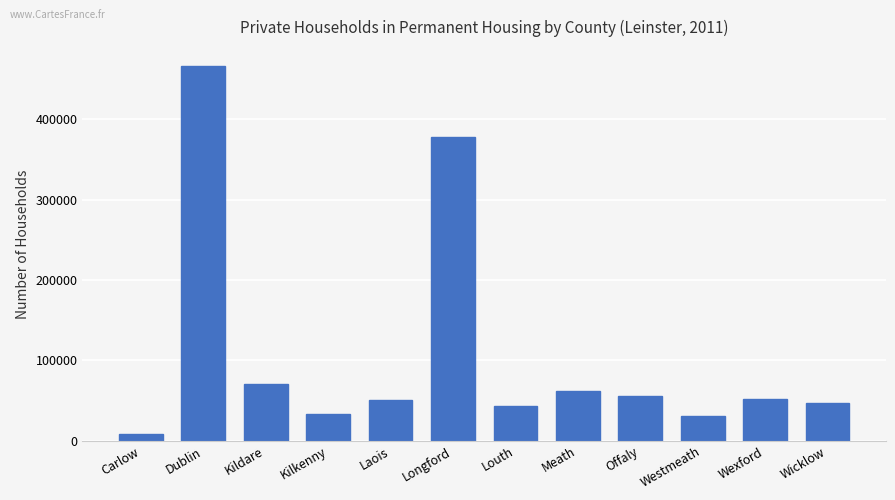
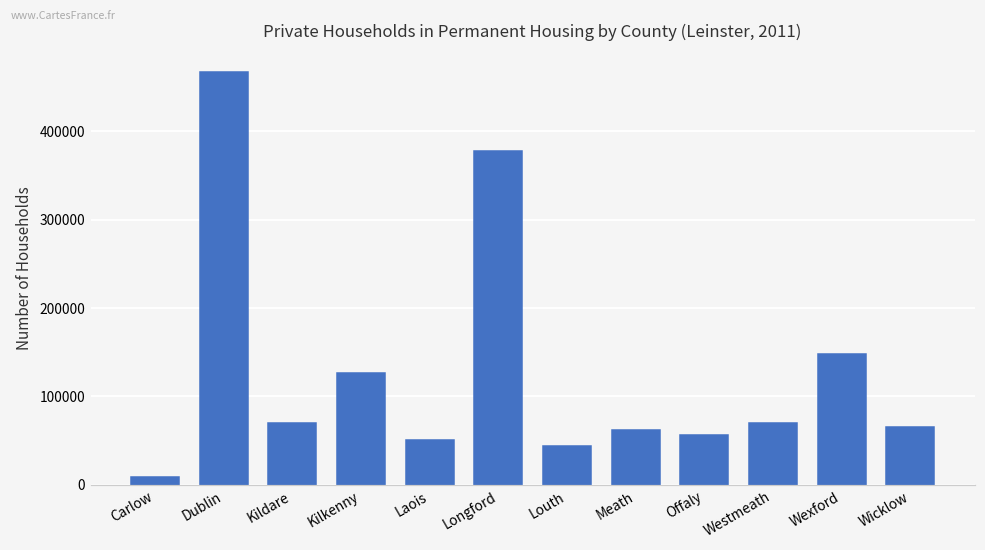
Kilkenny: 30000 -> 130000
Westmeath: 30000 -> 70000
Wexford: 50000 -> 150000
Wicklow: 50000 -> 70000
